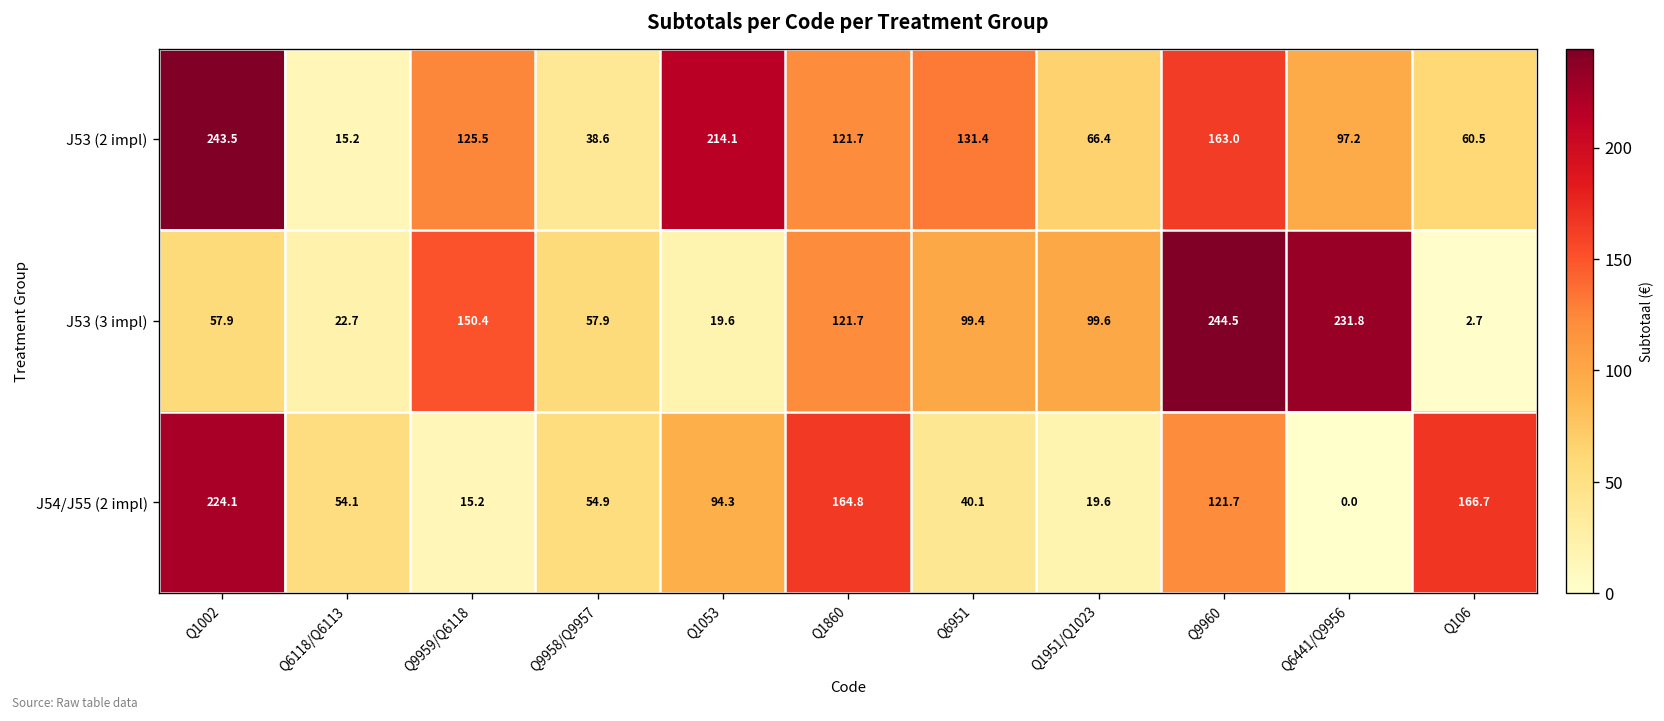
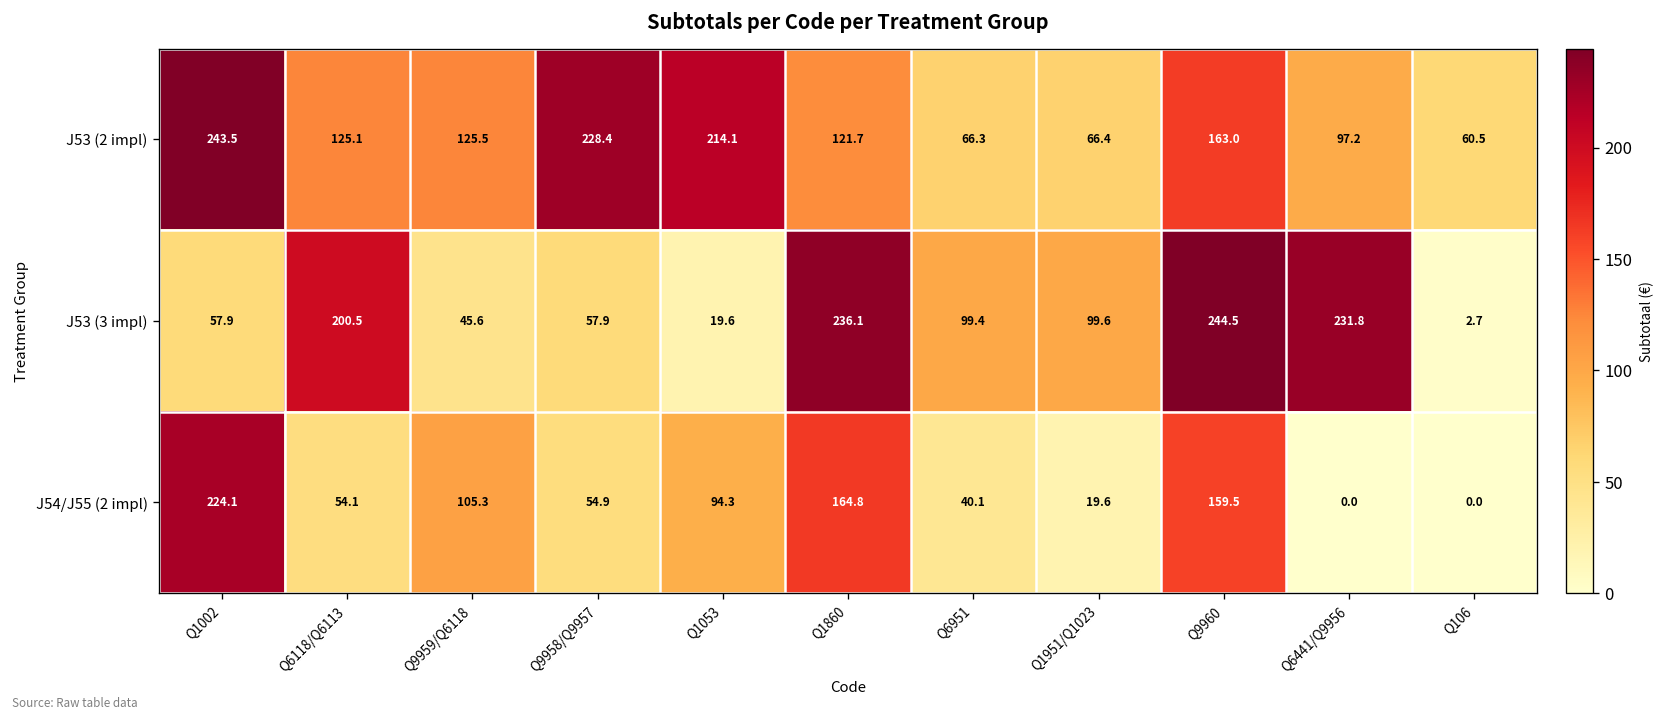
J53 (2 impl), Q6118/Q6113: 15.2 -> 125.1
J53 (2 impl), Q9958/Q9957: 38.6 -> 228.4
J53 (2 impl), Q6951: 131.4 -> 66.3
J53 (3 impl), Q6118/Q6113: 22.7 -> 200.5
J53 (3 impl), Q9959/Q6118: 150.4 -> 45.6
J53 (3 impl), Q1860: 121.7 -> 236.1
J54/J55 (2 impl), Q9959/Q6118: 15.2 -> 105.3
J54/J55 (2 impl), Q9960: 121.7 -> 159.5
J54/J55 (2 impl), Q106: 166.7 -> 0.0
